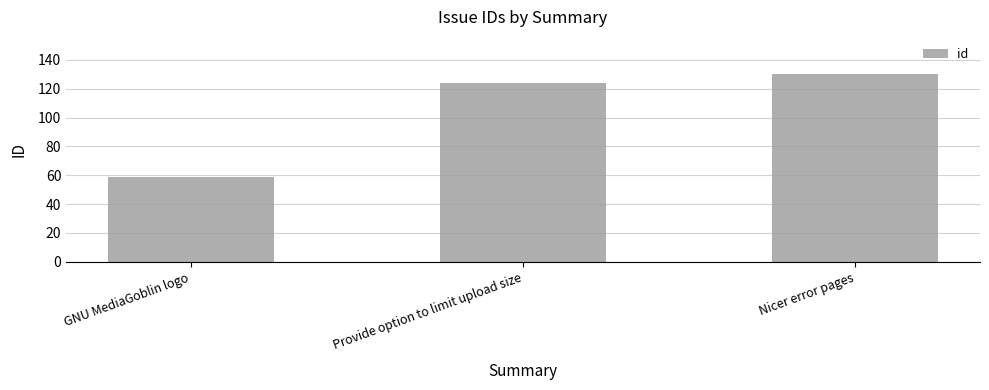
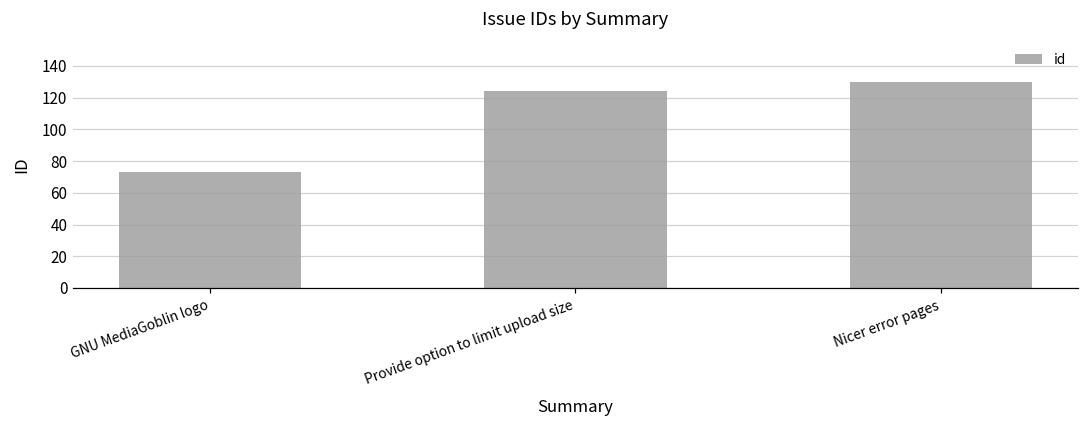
GNU MediaGoblin logo: 59 -> 73
